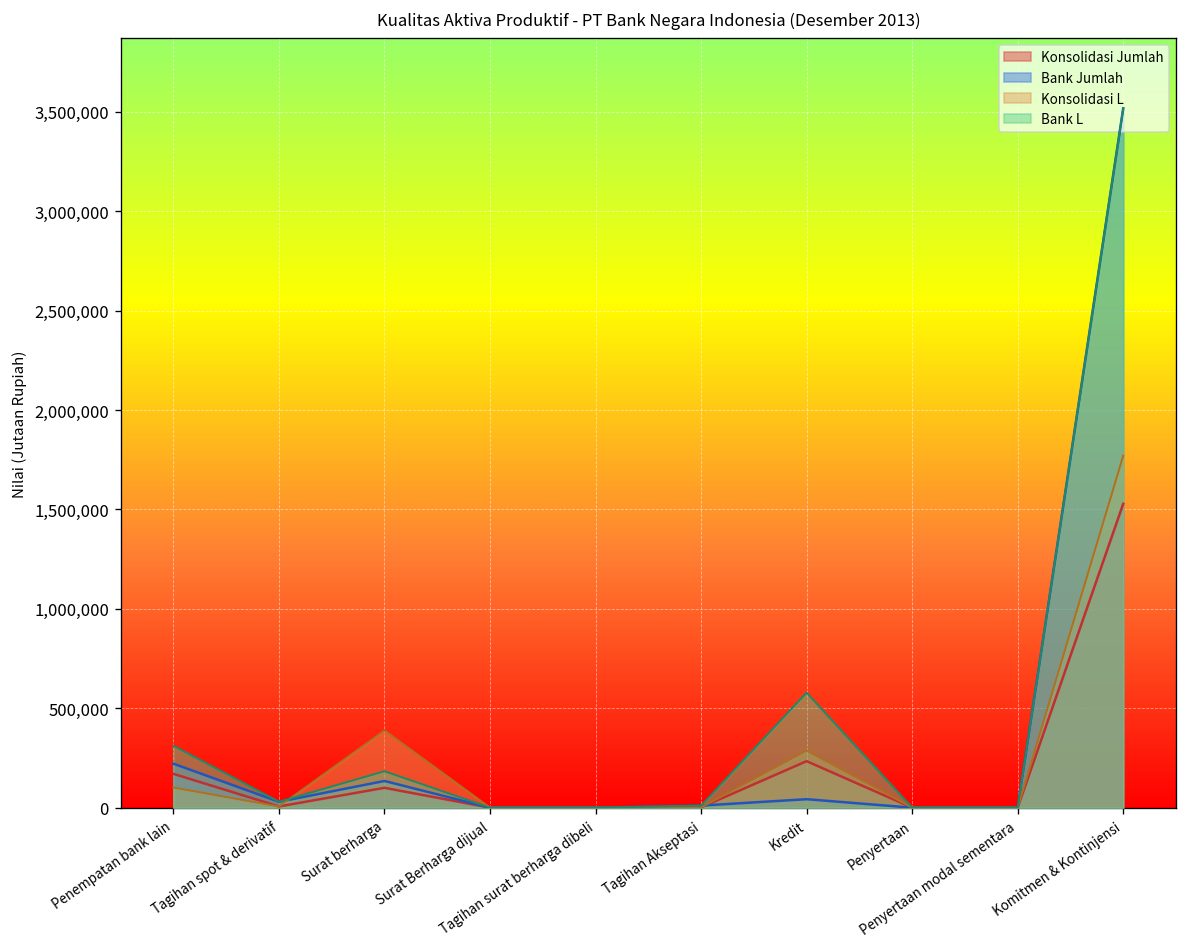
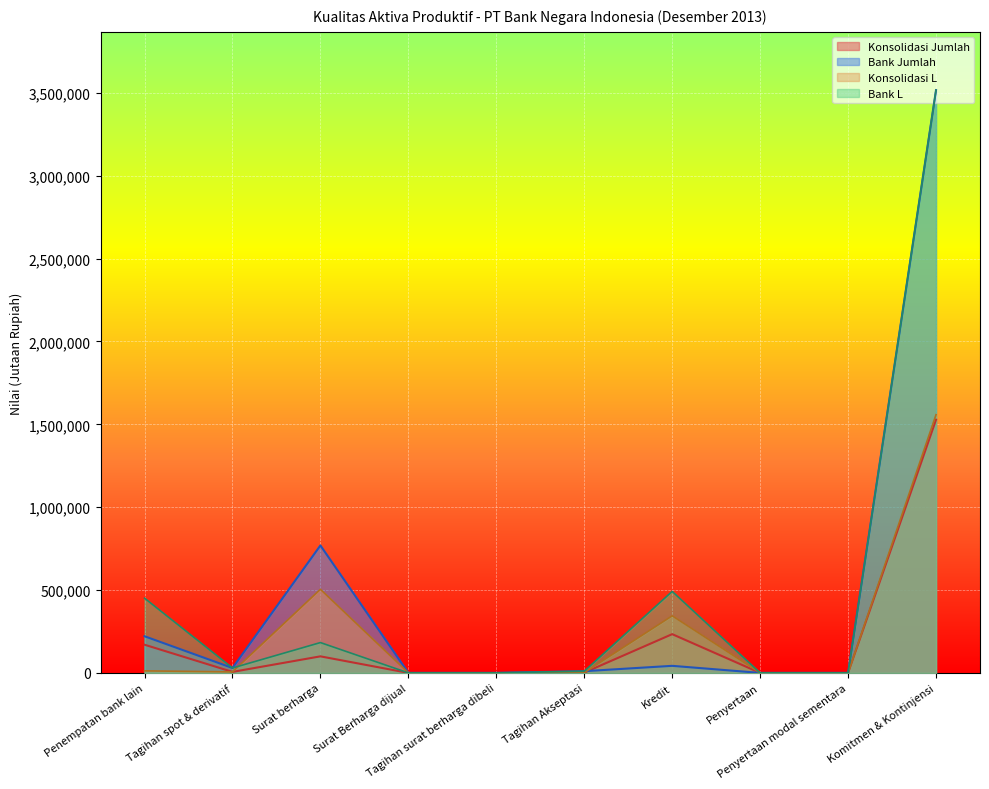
Konsolidasi L, Penempatan bank lain: 100,000 -> 10,000
Bank L, Penempatan bank lain: 310,000 -> 450,000
Bank Jumlah, Surat berharga: 130,000 -> 770,000
Konsolidasi L, Surat berharga: 390,000 -> 500,000
Konsolidasi L, Kredit: 290,000 -> 340,000
Bank L, Kredit: 580,000 -> 490,000
Konsolidasi L, Komitmen & Kontinjensi: 1,770,000 -> 1,560,000
